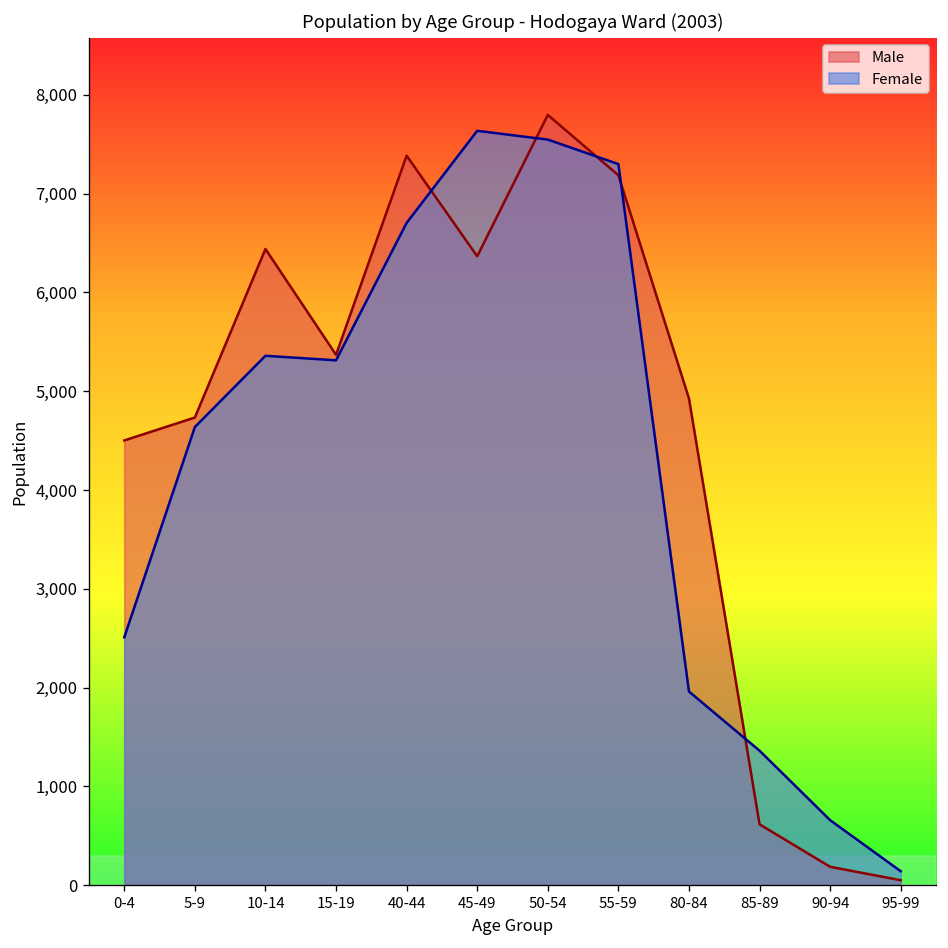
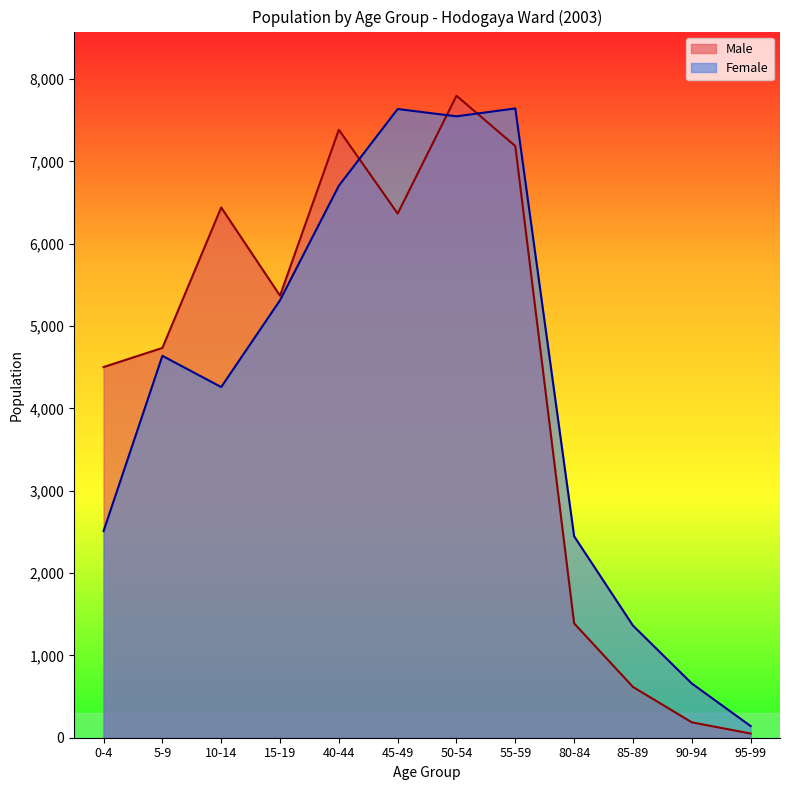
Female, 10-14: 5,400 -> 4,300
Female, 55-59: 7,300 -> 7,600
Male, 80-84: 4,900 -> 1,400
Female, 80-84: 2,000 -> 2,400
